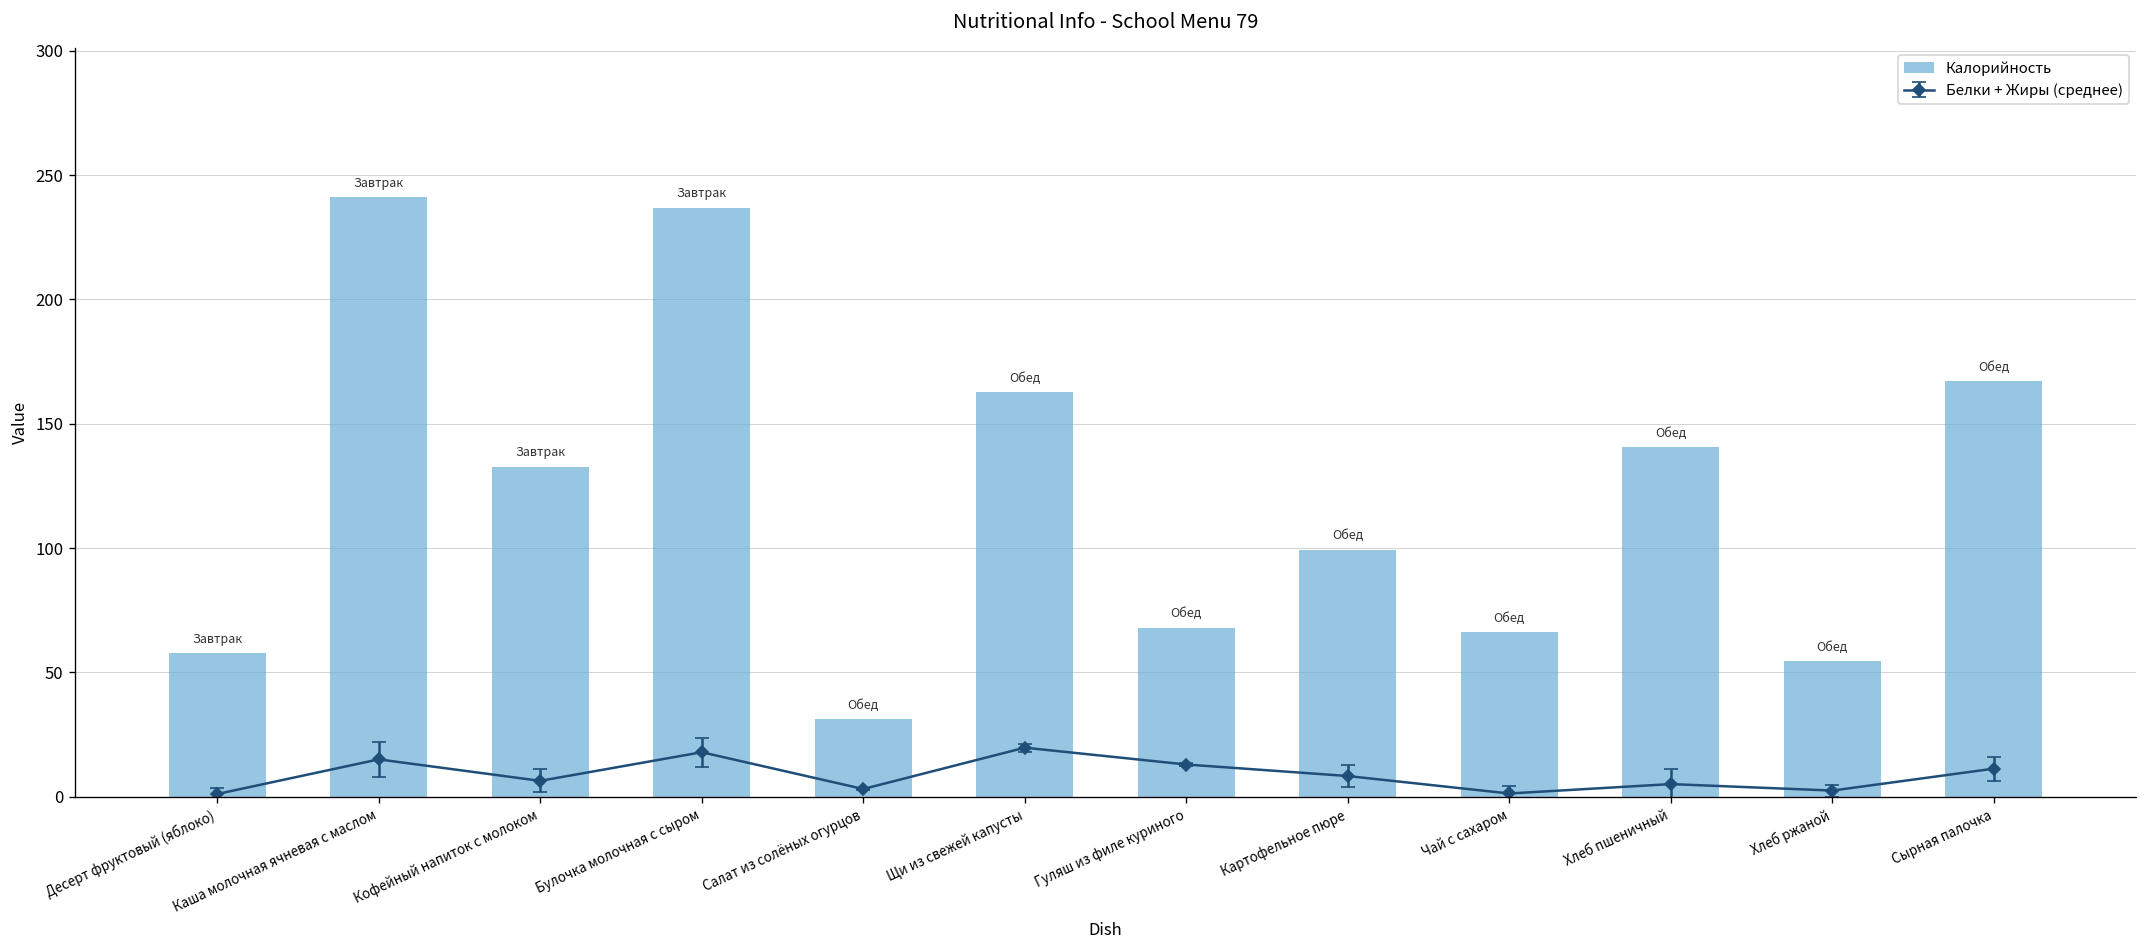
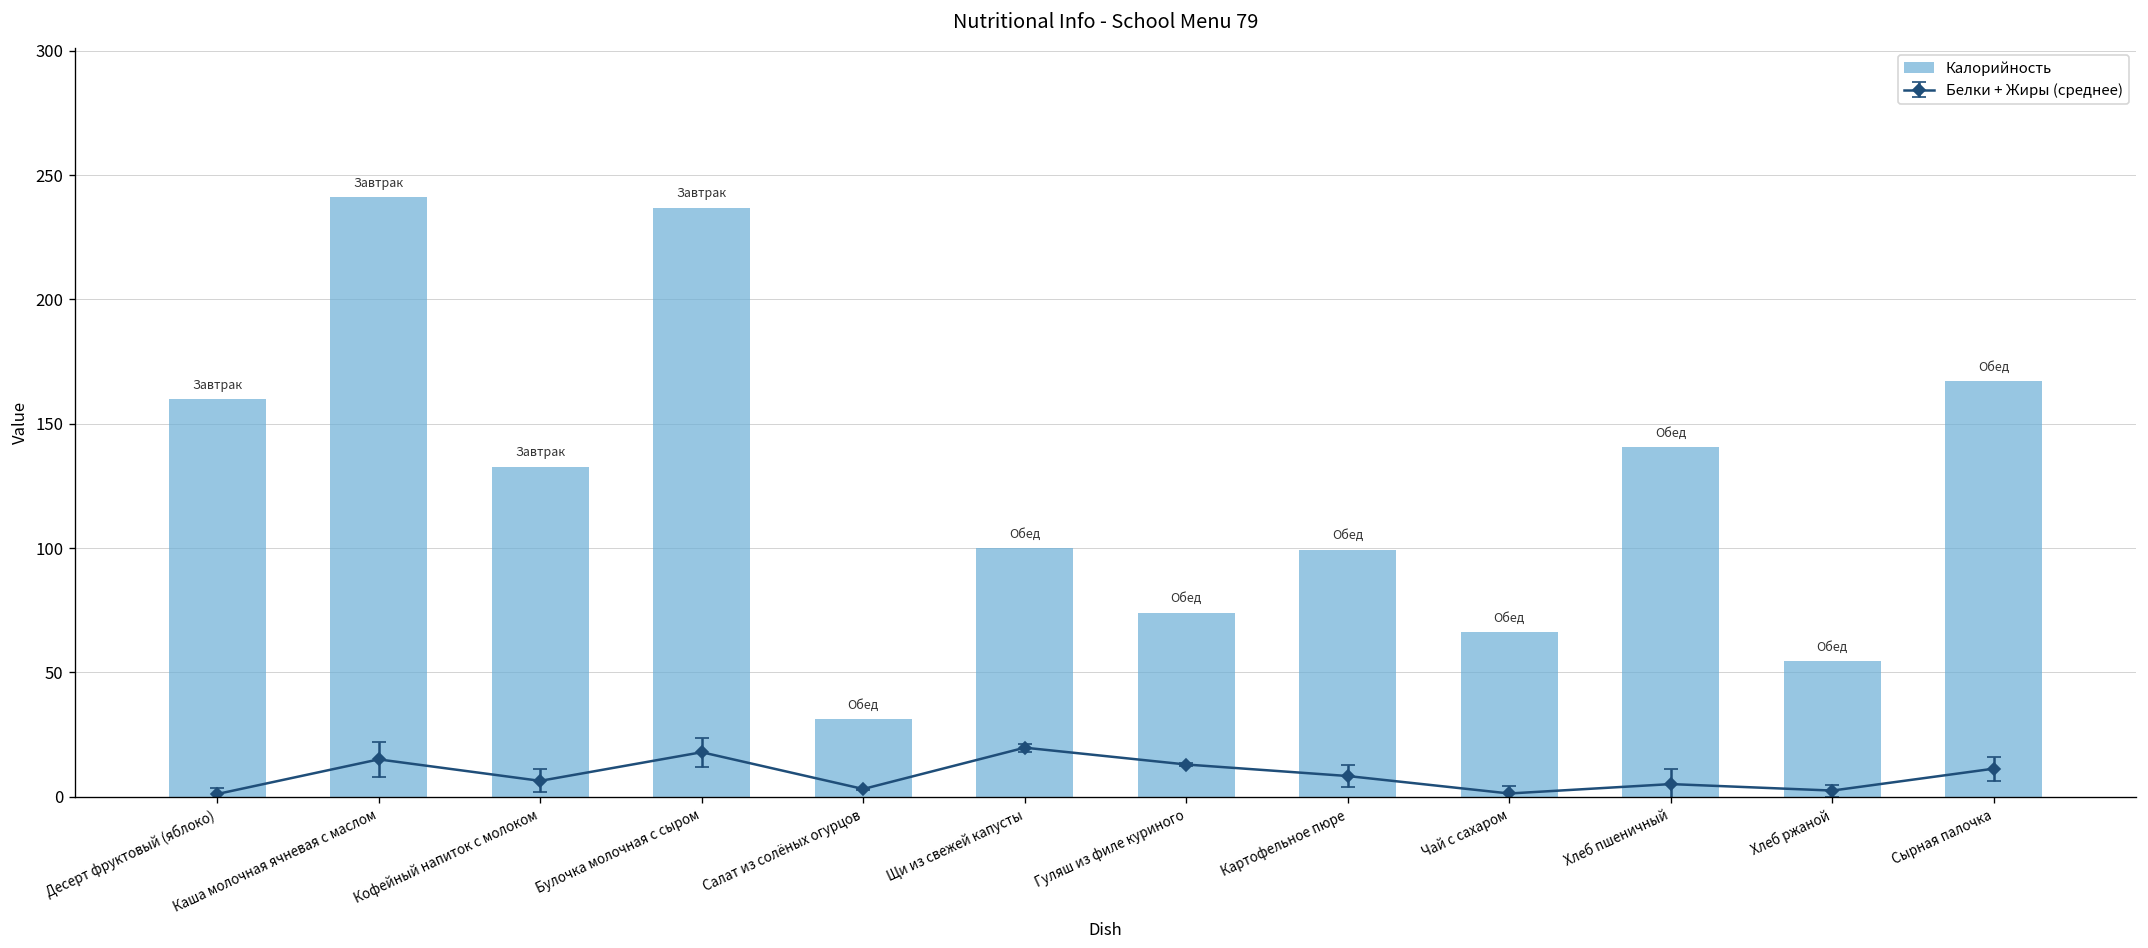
Калорийность, Десерт фруктовый (яблоко): 58 -> 160
Калорийность, Щи из свежей капусты: 163 -> 100
Калорийность, Гуляш из филе куриного: 68 -> 74
